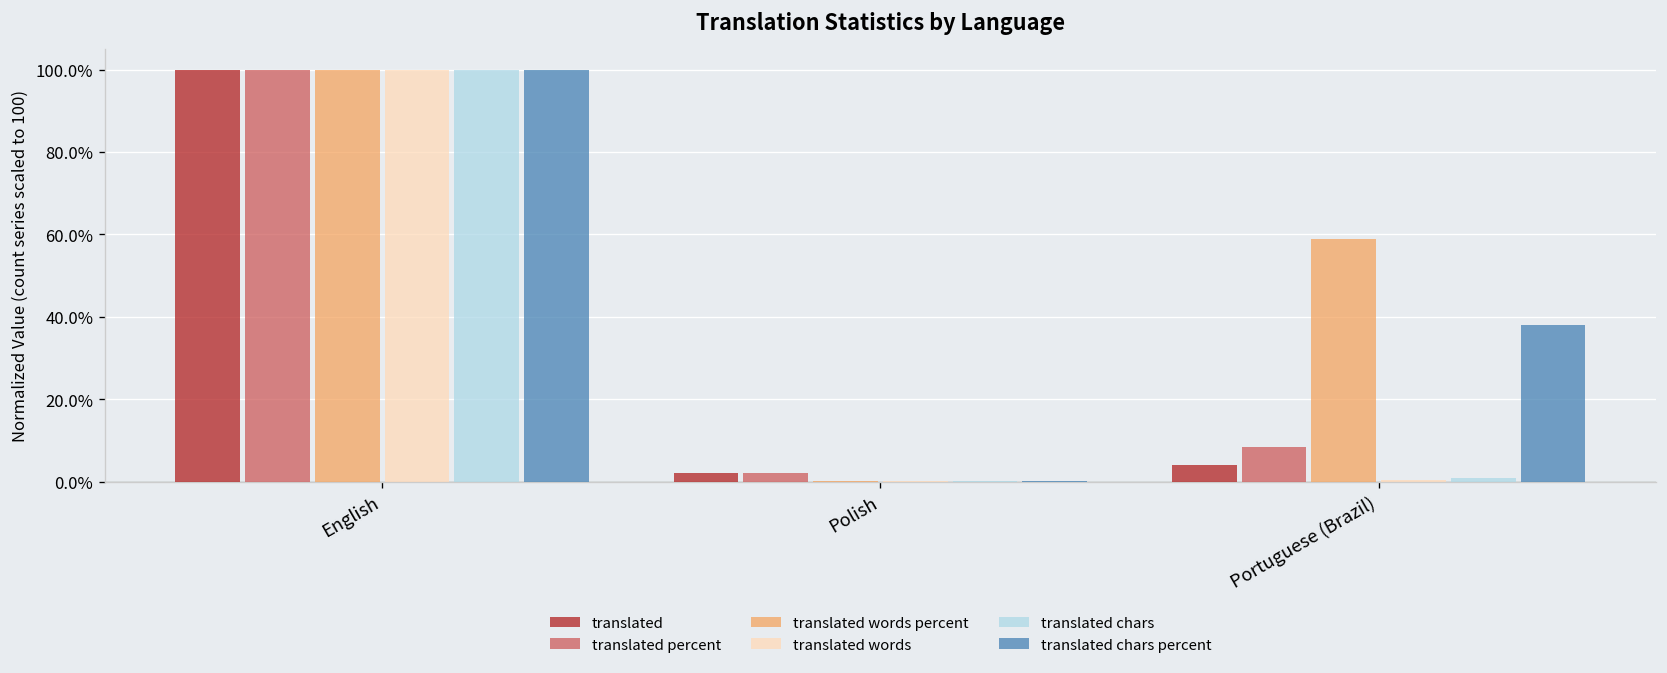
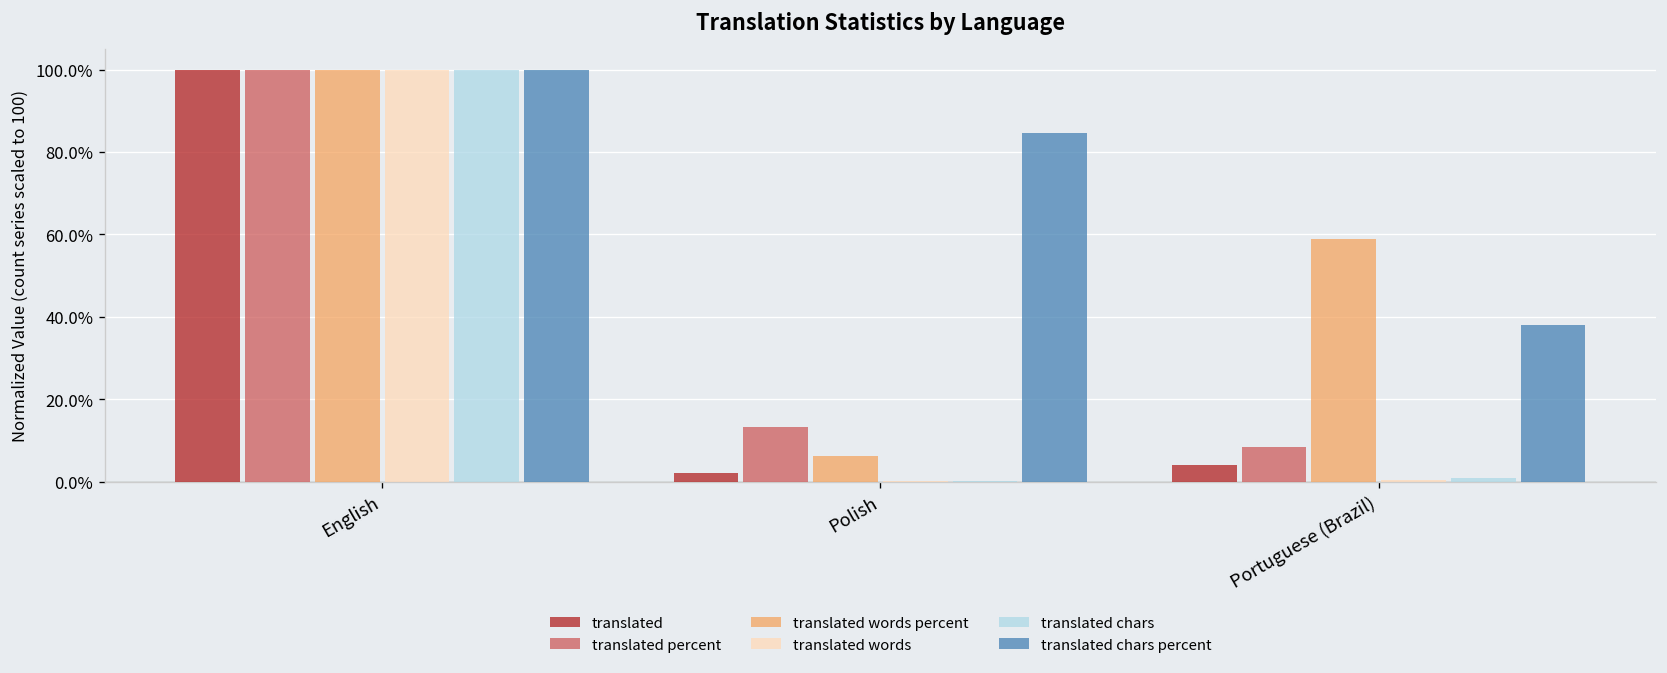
translated percent, Polish: 2% -> 13%
translated words percent, Polish: 0% -> 6%
translated chars percent, Polish: 0% -> 85%
